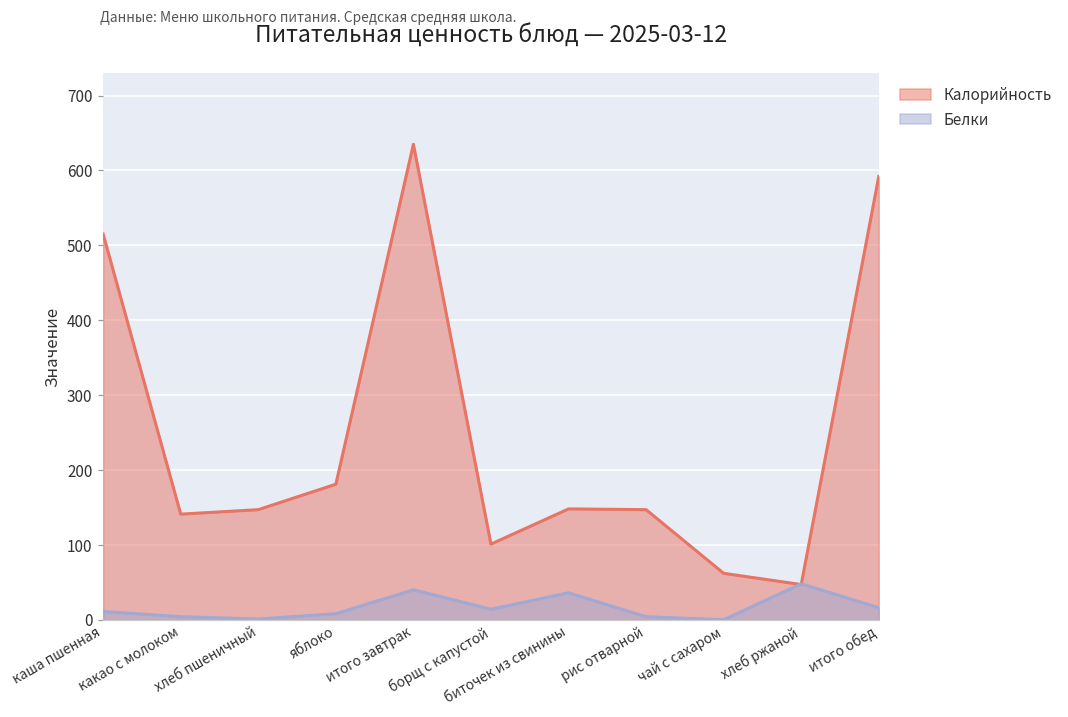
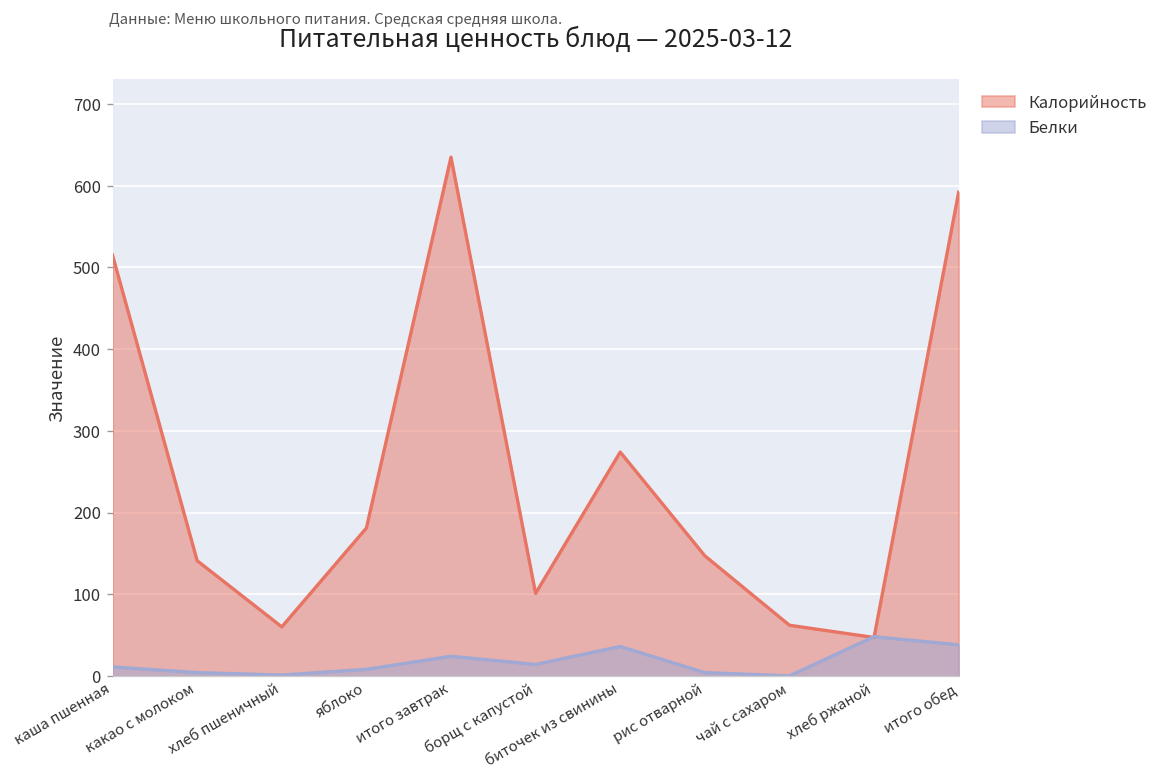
Калорийность, хлеб пшеничный: 150 -> 60
Белки, итого завтрак: 40 -> 20
Калорийность, биточек из свинины: 150 -> 270
Белки, итого обед: 20 -> 40
